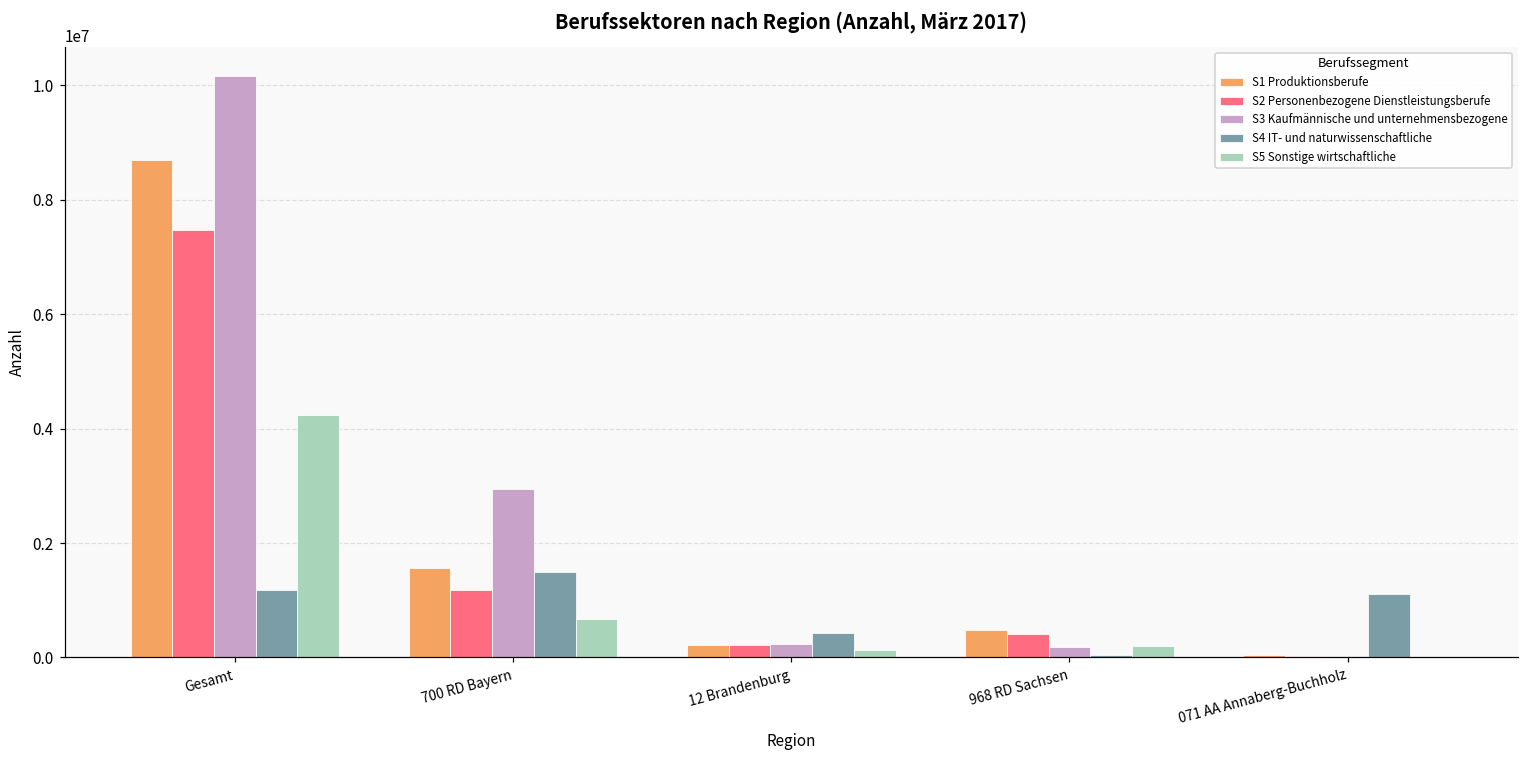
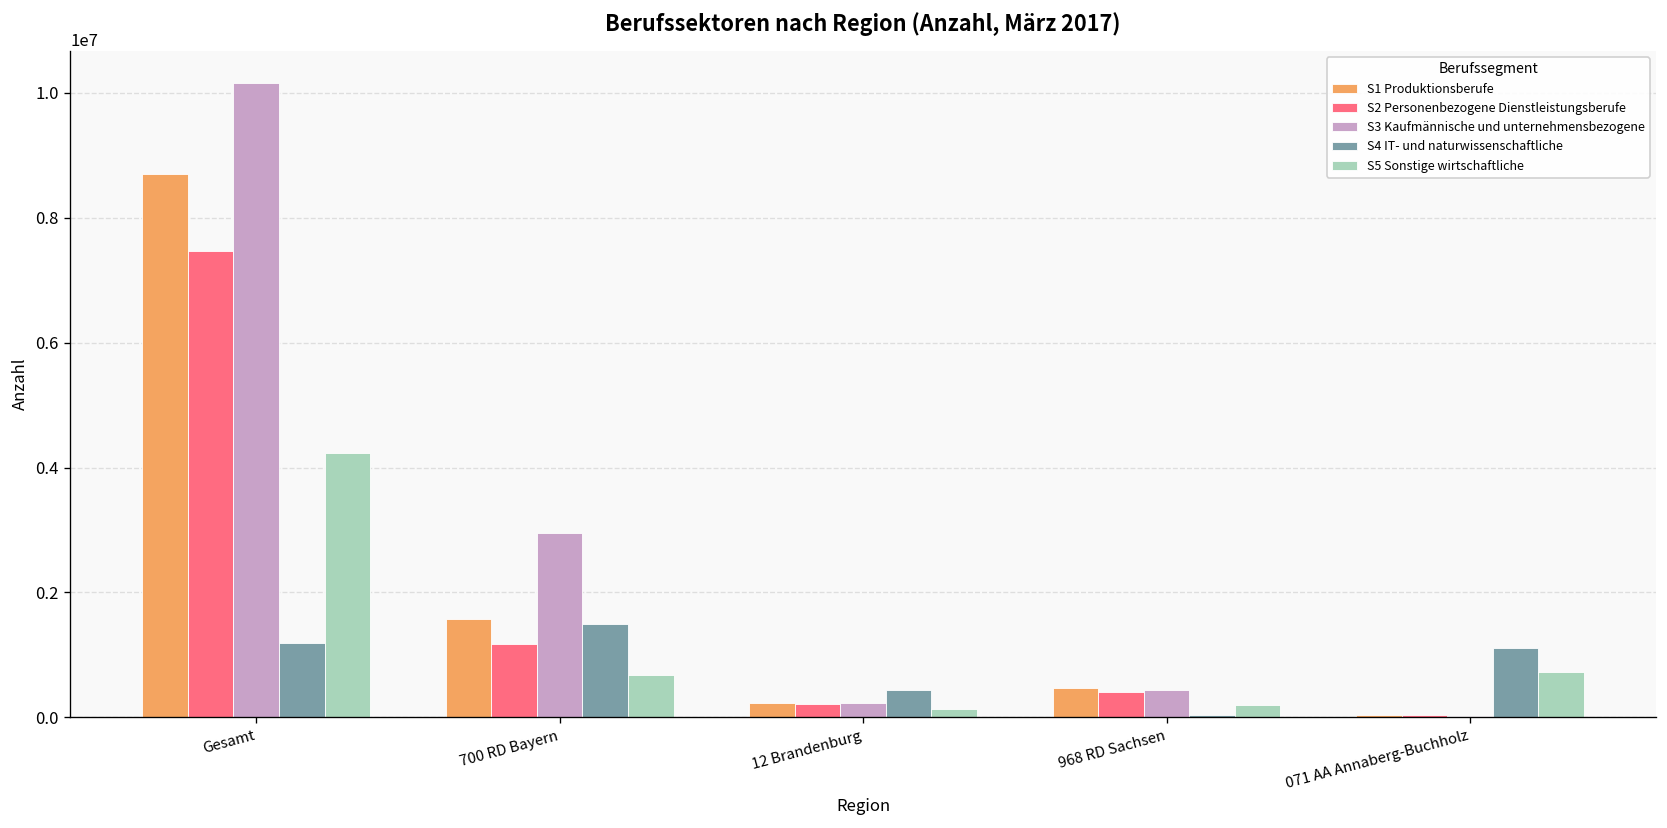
S3 Kaufmännische und unternehmensbezogene, 968 RD Sachsen: 200000 -> 400000
S5 Sonstige wirtschaftliche, 071 AA Annaberg-Buchholz: 0 -> 700000
